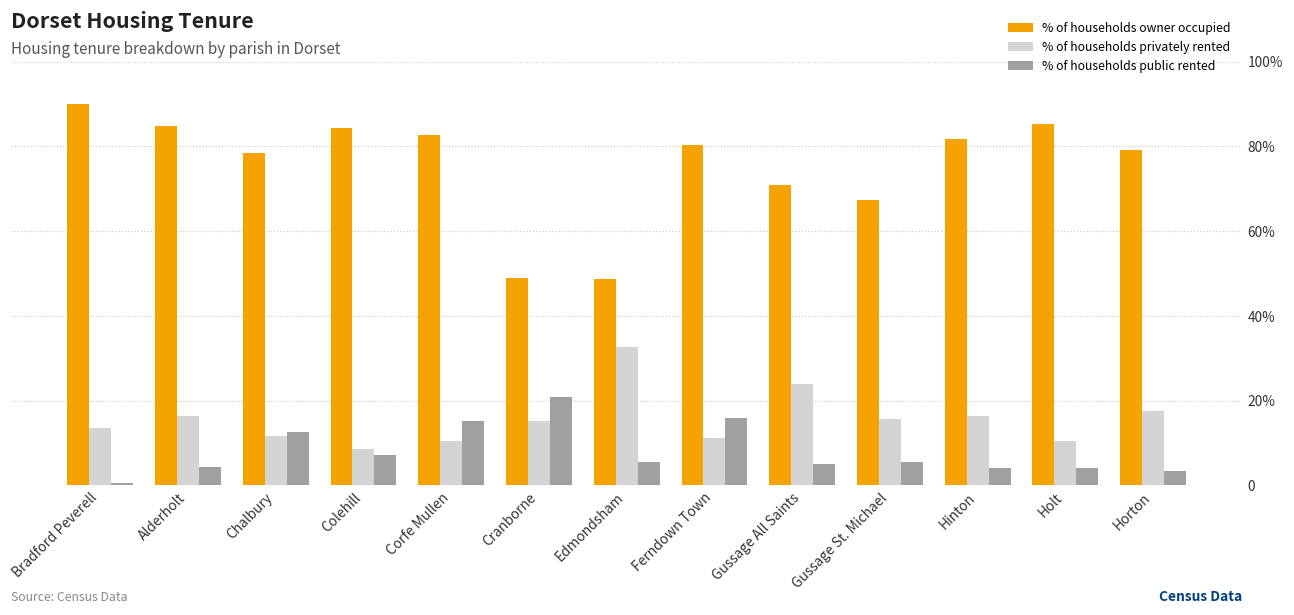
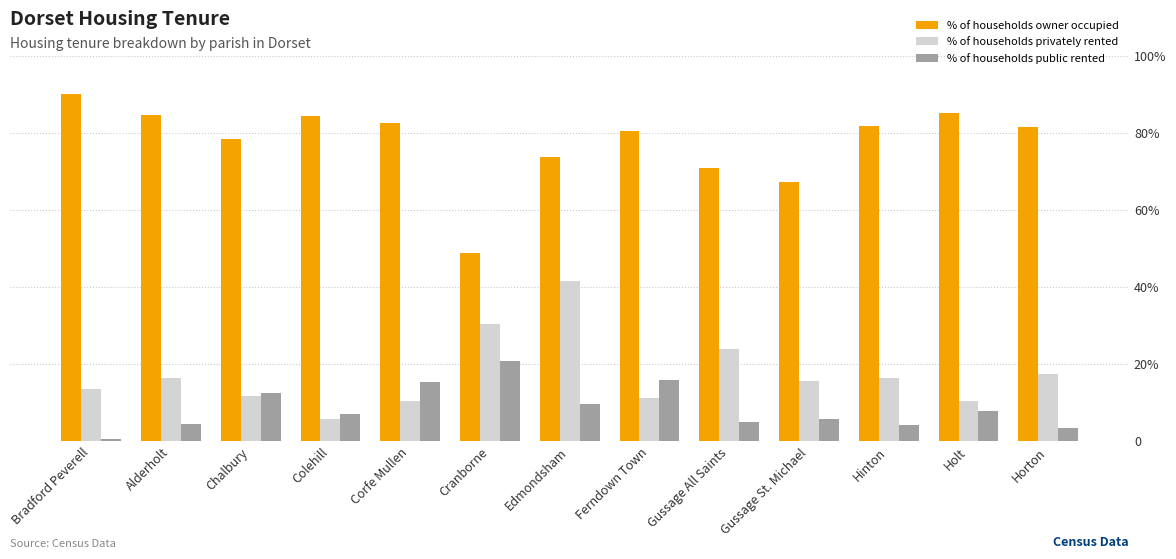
% of households privately rented, Colehill: 8% -> 6%
% of households privately rented, Cranborne: 15% -> 30%
% of households owner occupied, Edmondsham: 49% -> 74%
% of households privately rented, Edmondsham: 33% -> 42%
% of households public rented, Edmondsham: 6% -> 10%
% of households public rented, Holt: 4% -> 8%
% of households owner occupied, Horton: 79% -> 82%
